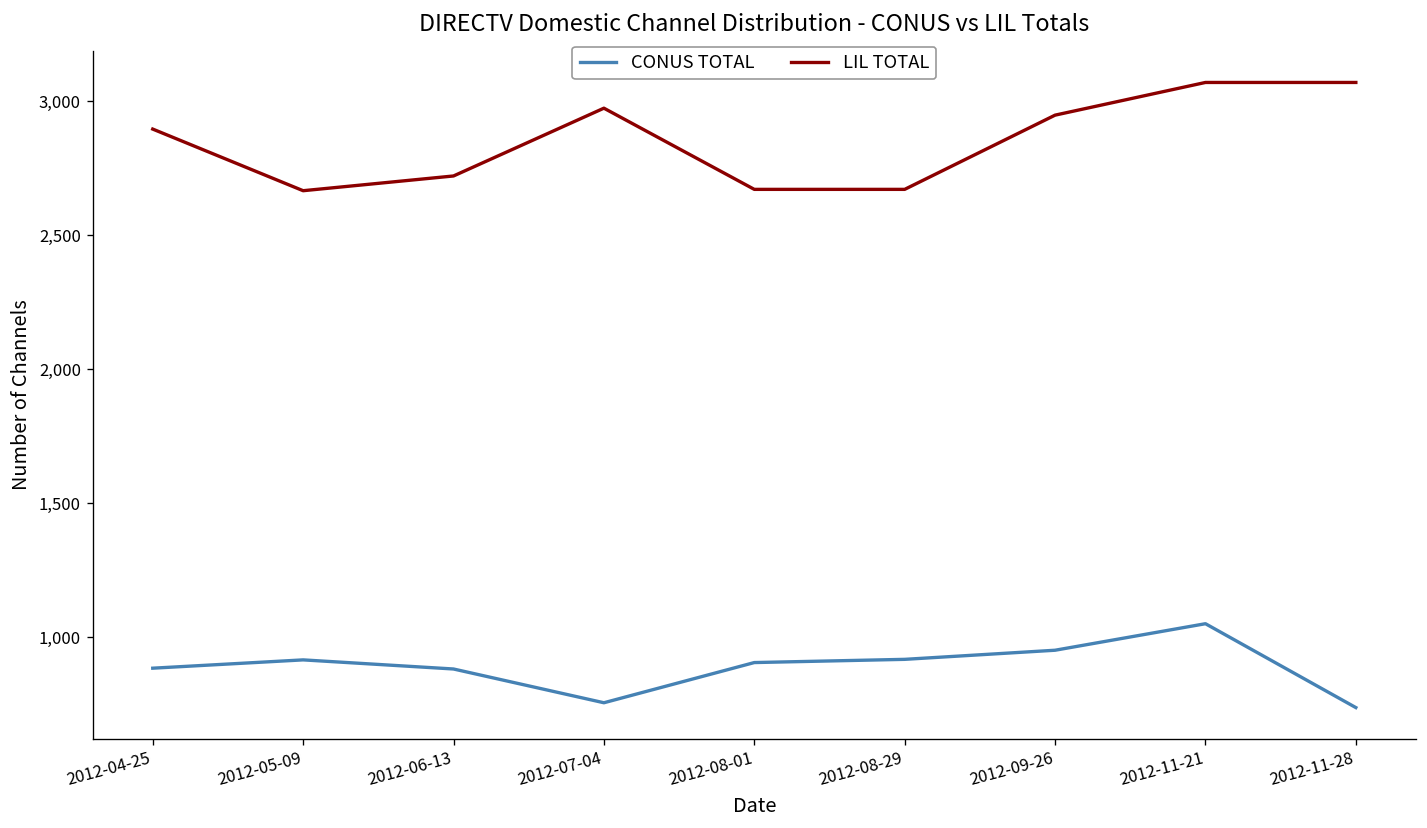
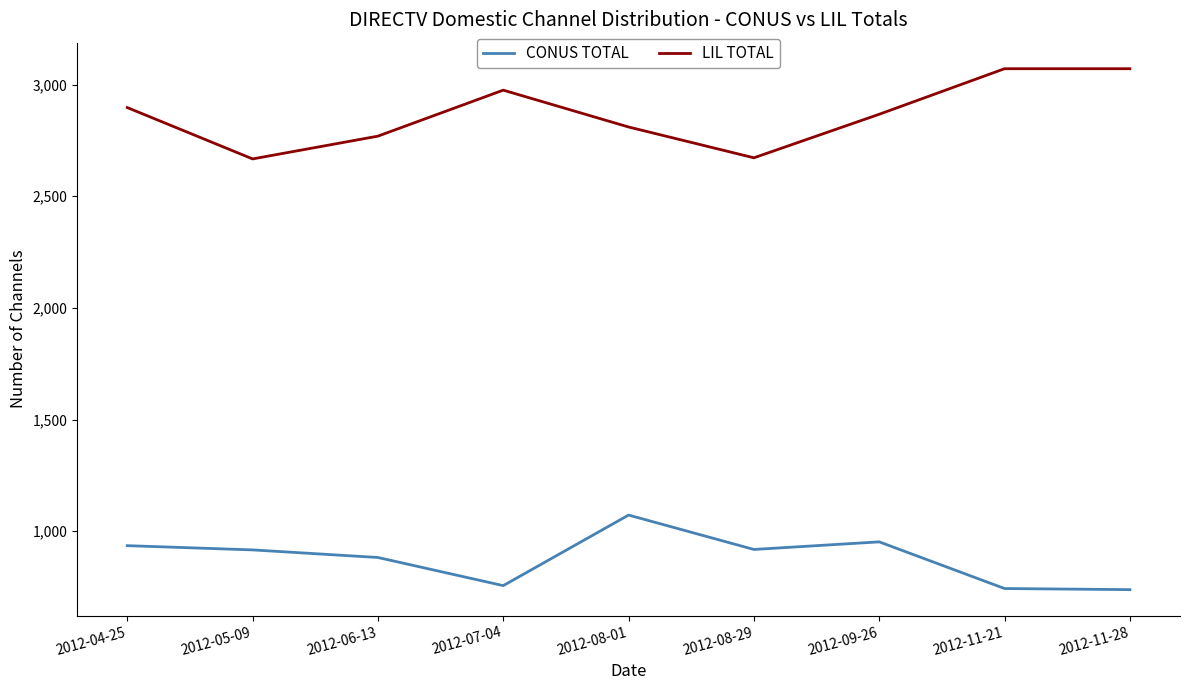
CONUS TOTAL, 2012-04-25: 890 -> 940
LIL TOTAL, 2012-06-13: 2,720 -> 2,770
CONUS TOTAL, 2012-08-01: 910 -> 1,070
LIL TOTAL, 2012-08-01: 2,670 -> 2,810
LIL TOTAL, 2012-09-26: 2,950 -> 2,870
CONUS TOTAL, 2012-11-21: 1,050 -> 740
